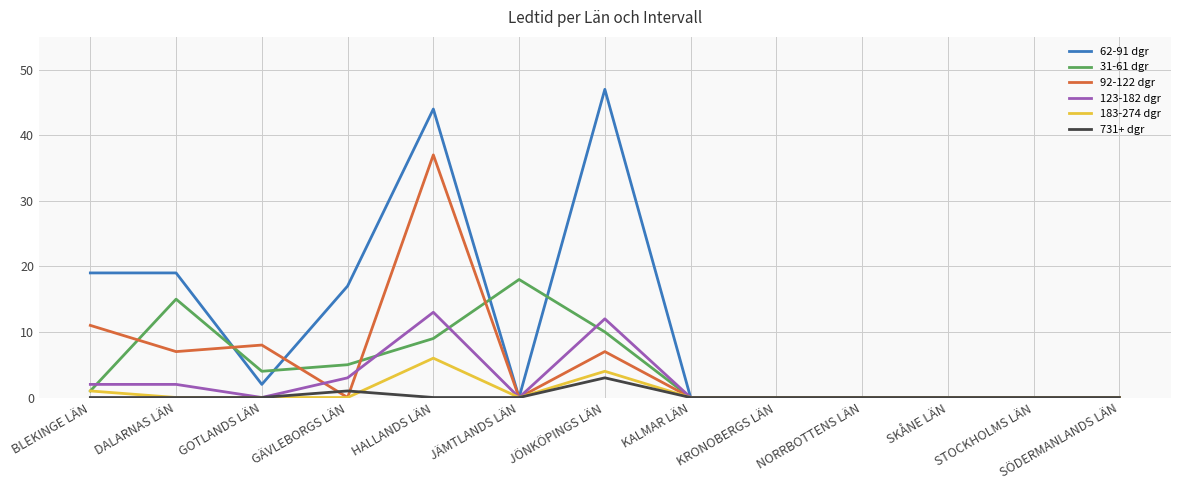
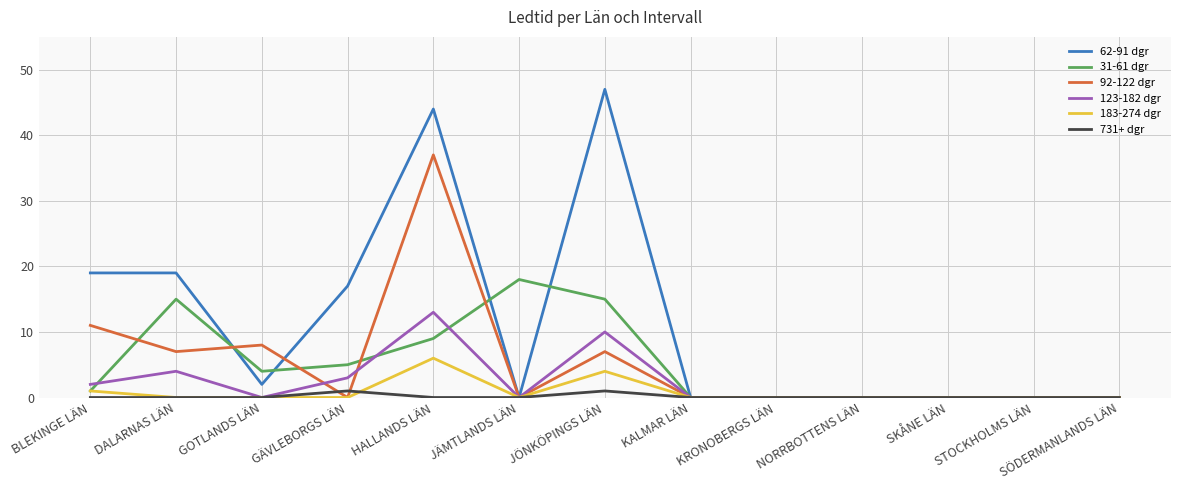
123-182 dgr, DALARNAS LÄN: 2 -> 4
31-61 dgr, JÖNKÖPINGS LÄN: 10 -> 15
123-182 dgr, JÖNKÖPINGS LÄN: 12 -> 10
731+ dgr, JÖNKÖPINGS LÄN: 3 -> 1
